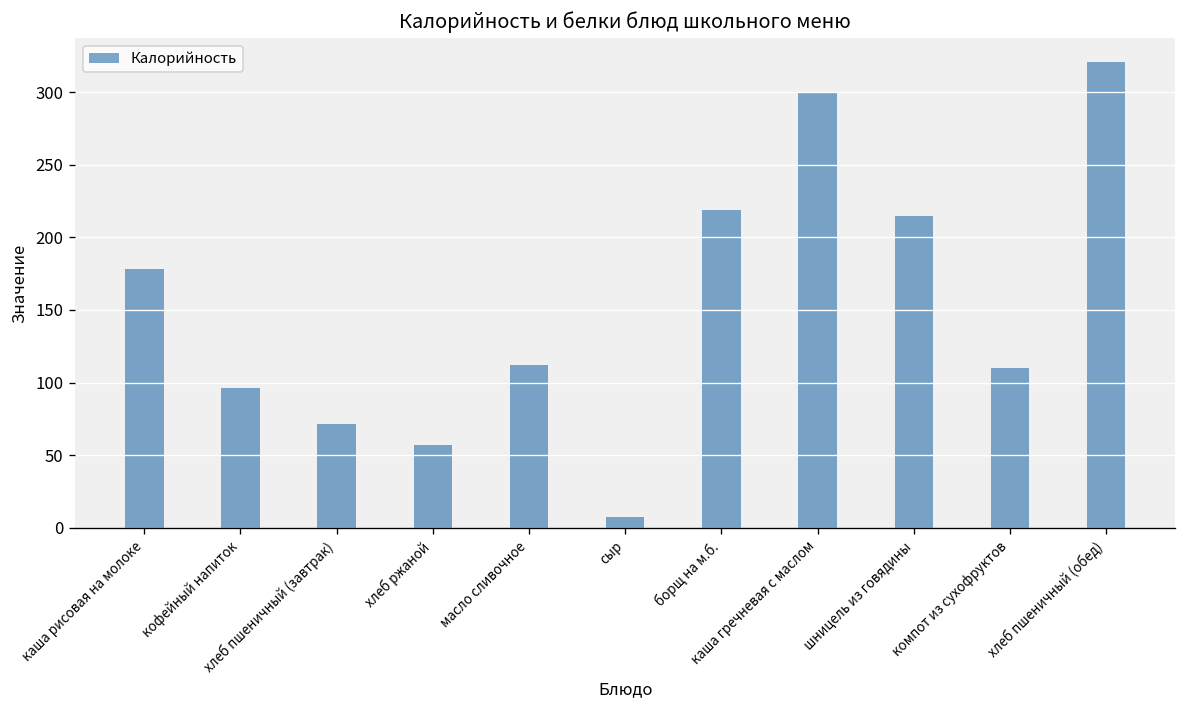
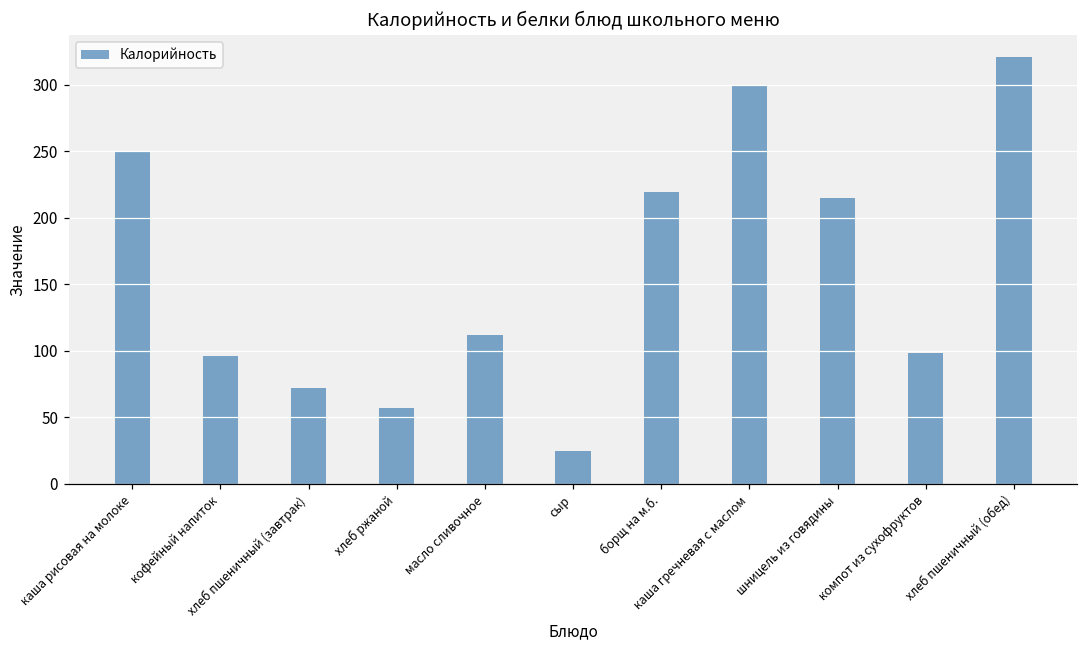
каша рисовая на молоке: 178 -> 249
сыр: 7 -> 24
компот из сухофруктов: 110 -> 98
